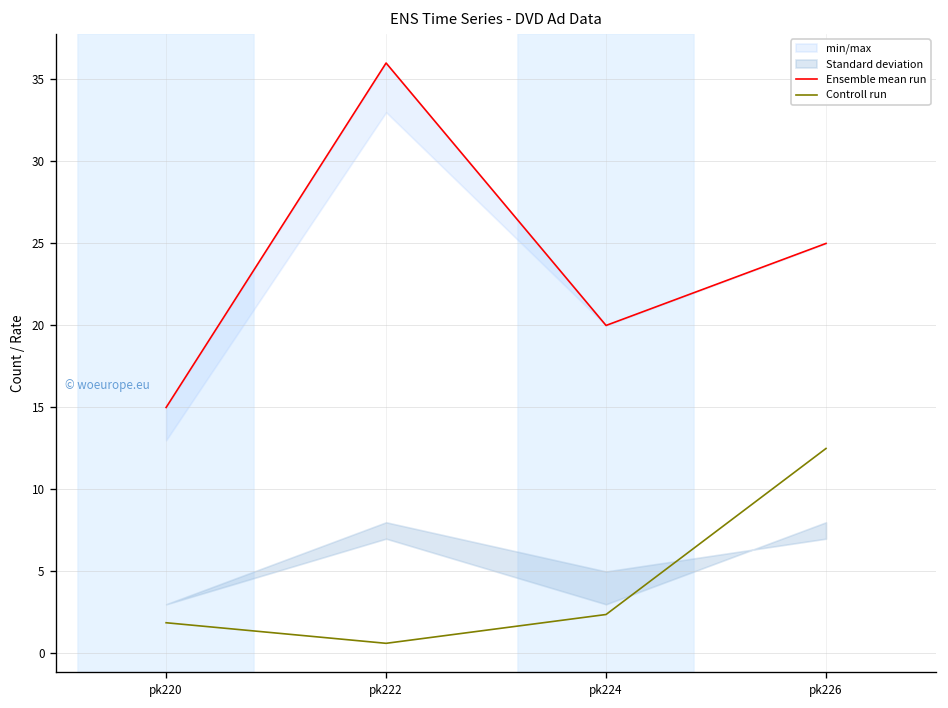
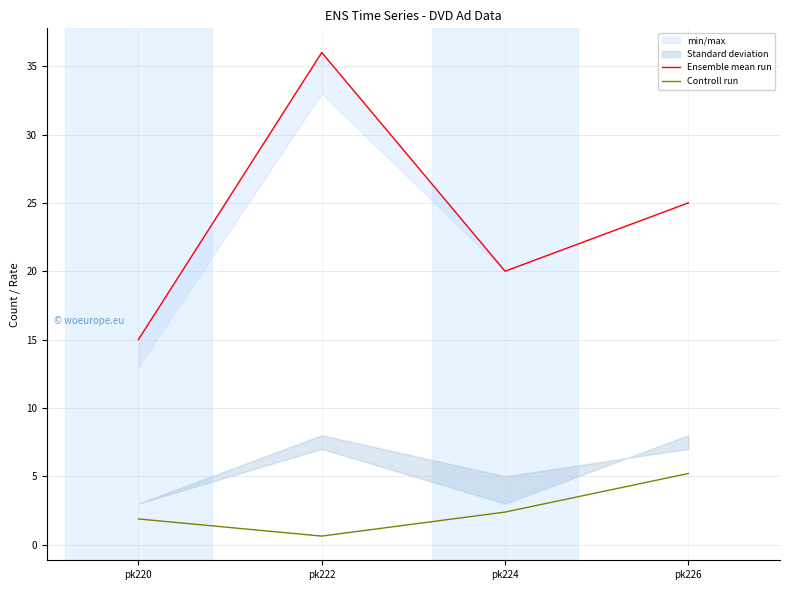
Controll run, pk226: 12.5 -> 5.2
